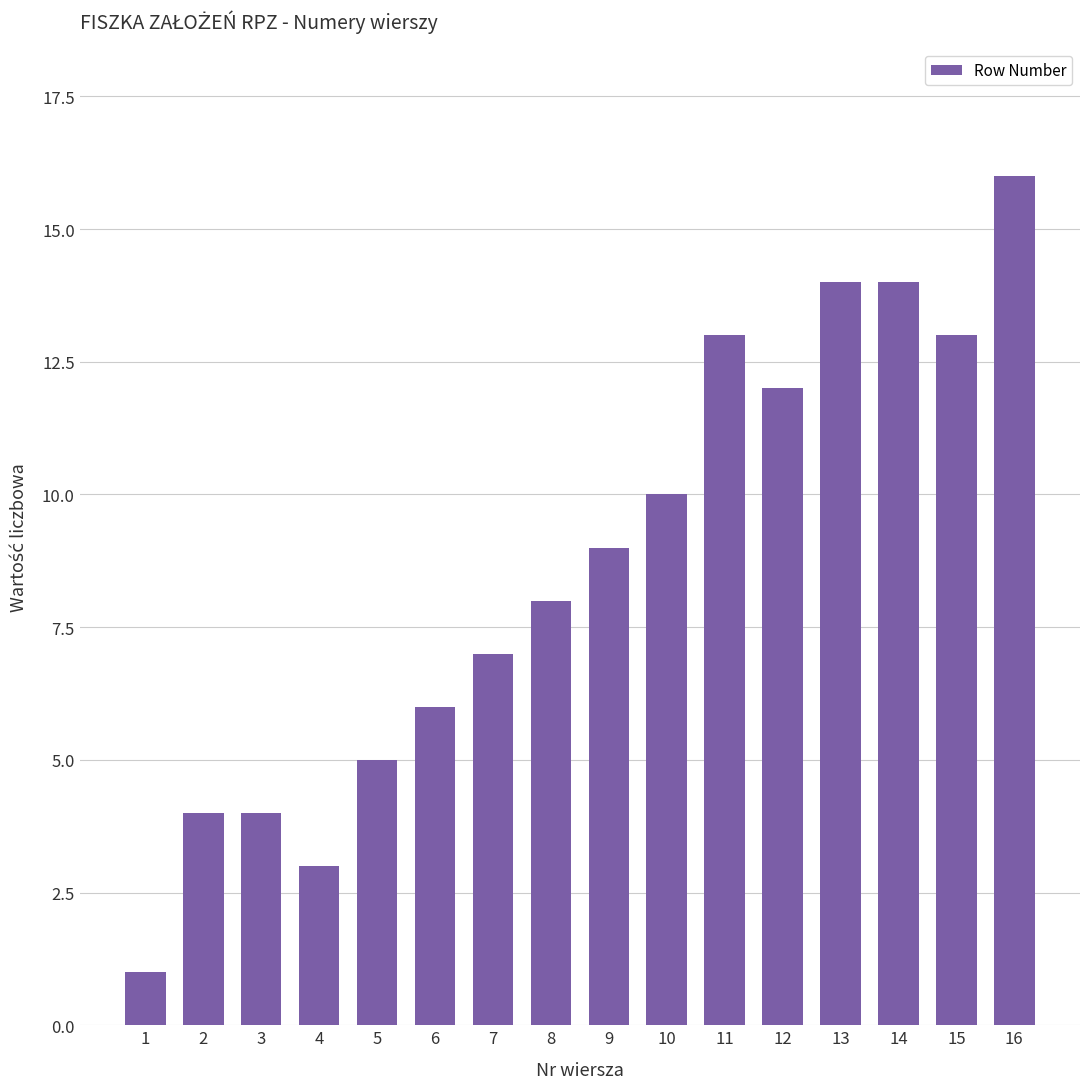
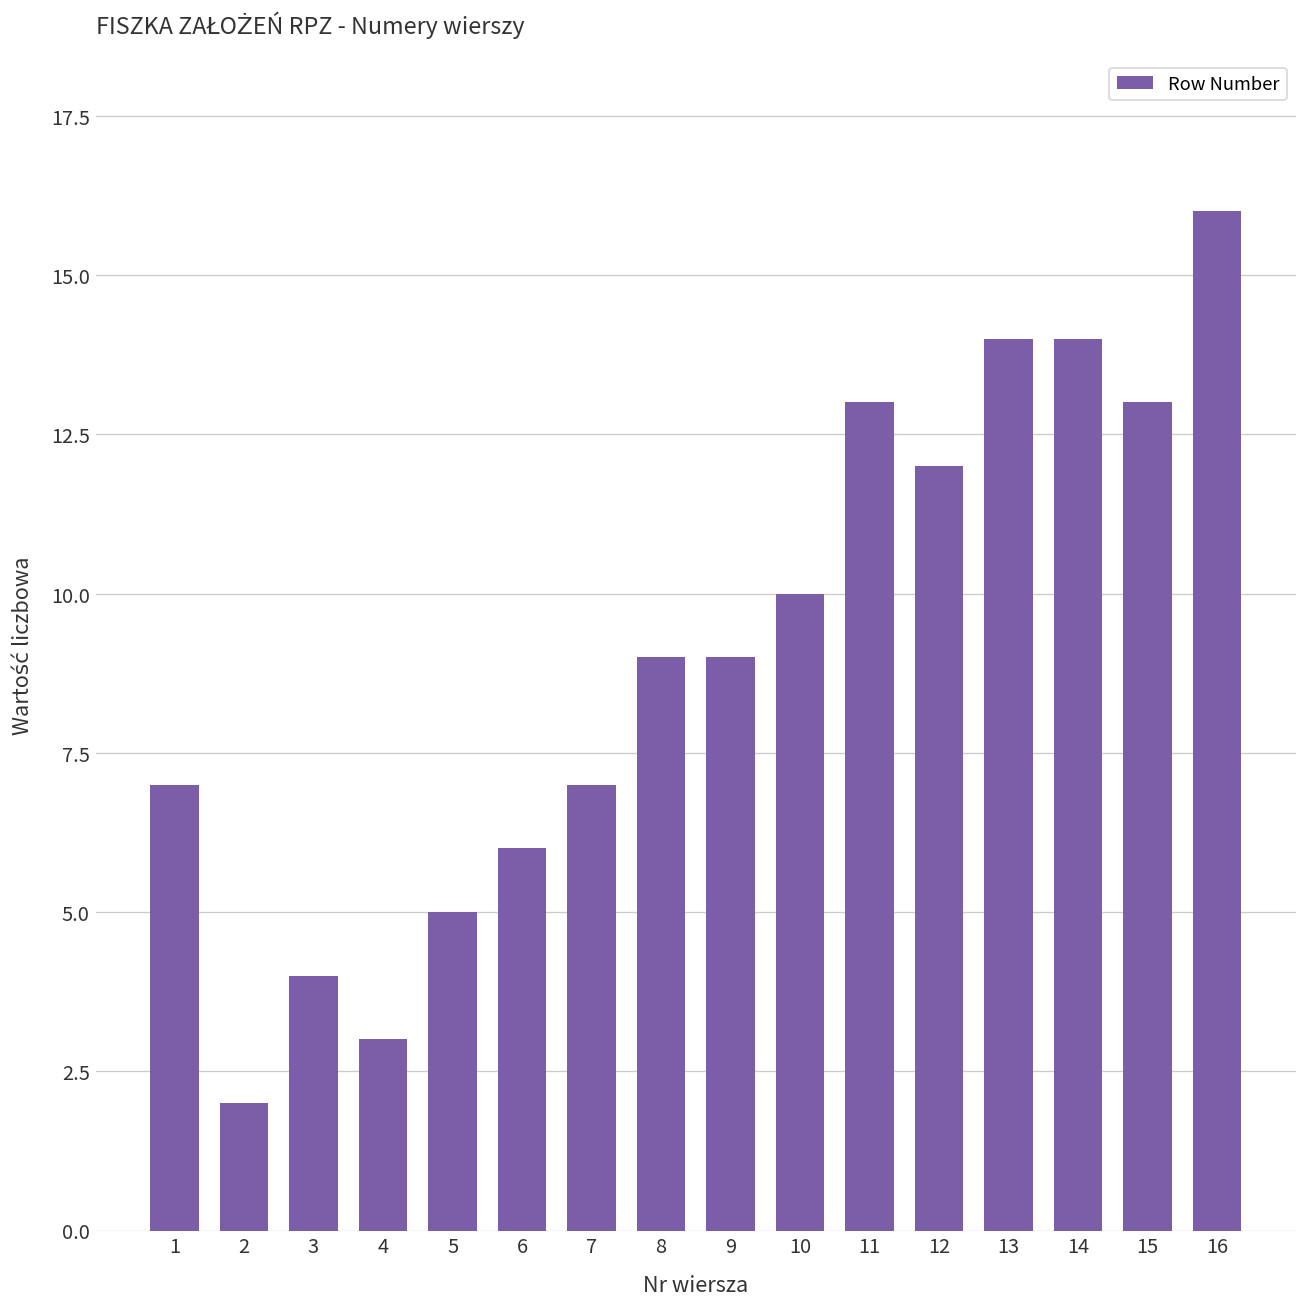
1: 1 -> 7
2: 4 -> 2
8: 8 -> 9
